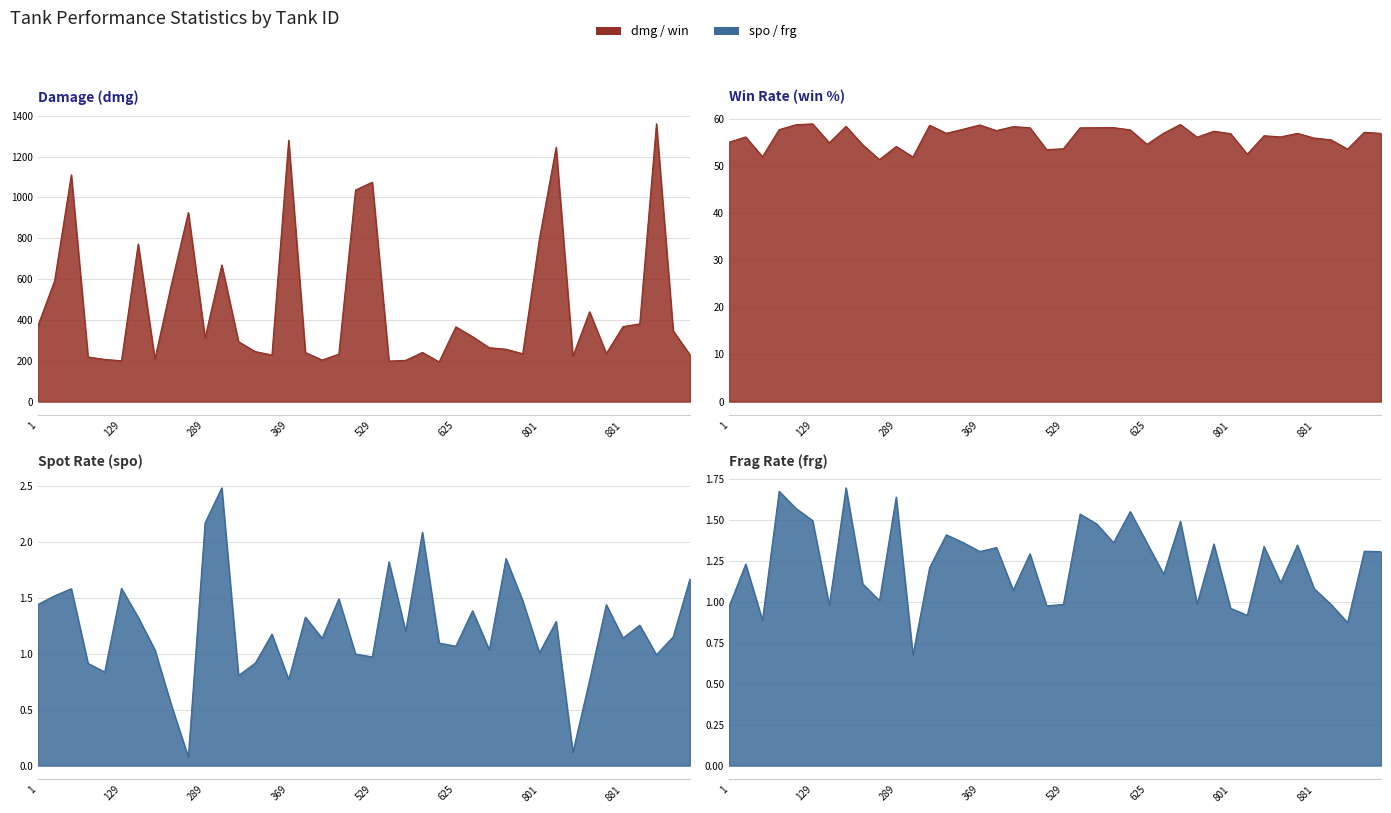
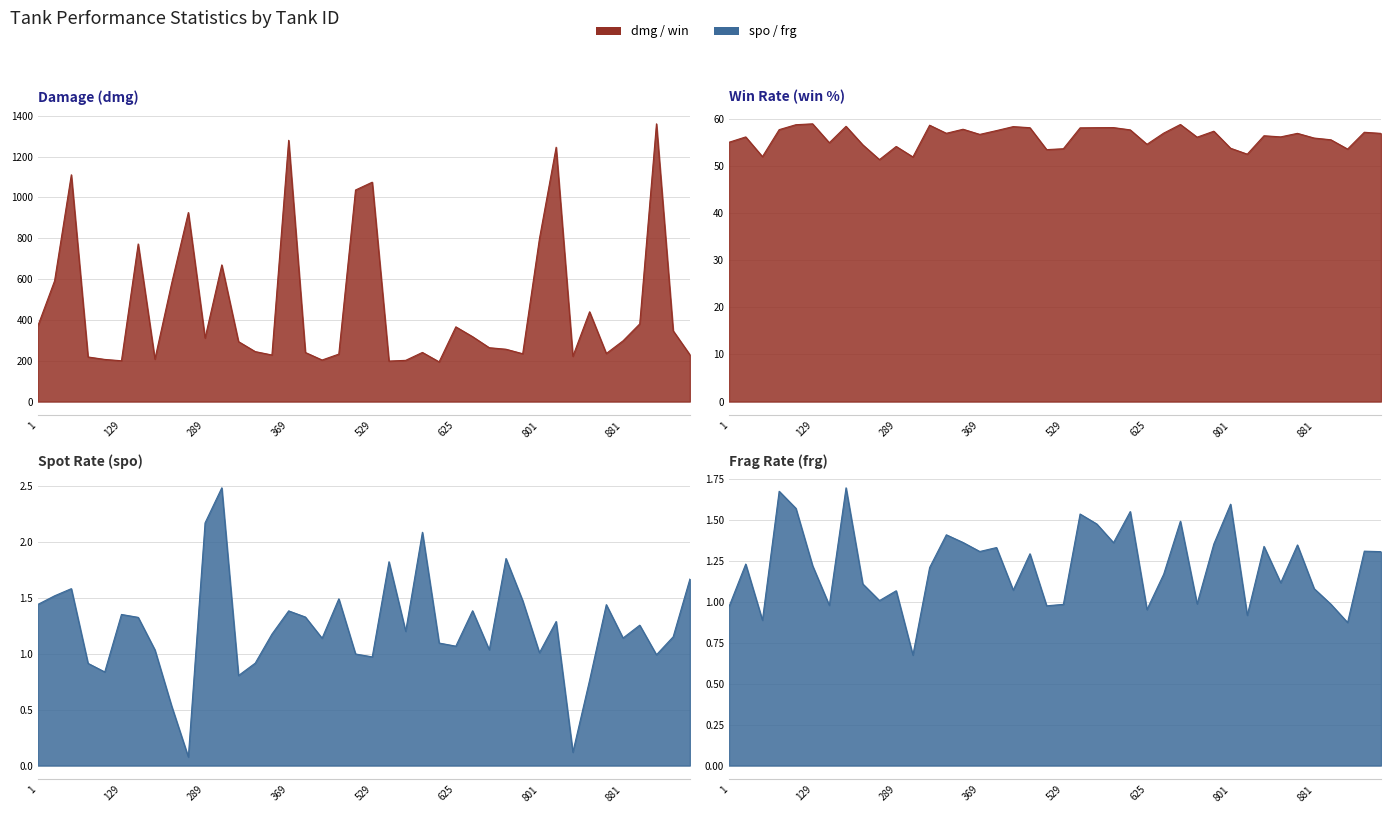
Damage (dmg), 881: 370 -> 300
Win Rate (win %), 369: 59 -> 57
Win Rate (win %), 801: 57 -> 54
Spot Rate (spo), 129: 1.59 -> 1.35
Spot Rate (spo), 369: 0.77 -> 1.39
Frag Rate (frg), 129: 1.50 -> 1.22
Frag Rate (frg), 289: 1.64 -> 1.07
Frag Rate (frg), 625: 1.36 -> 0.95
Frag Rate (frg), 801: 0.96 -> 1.60
